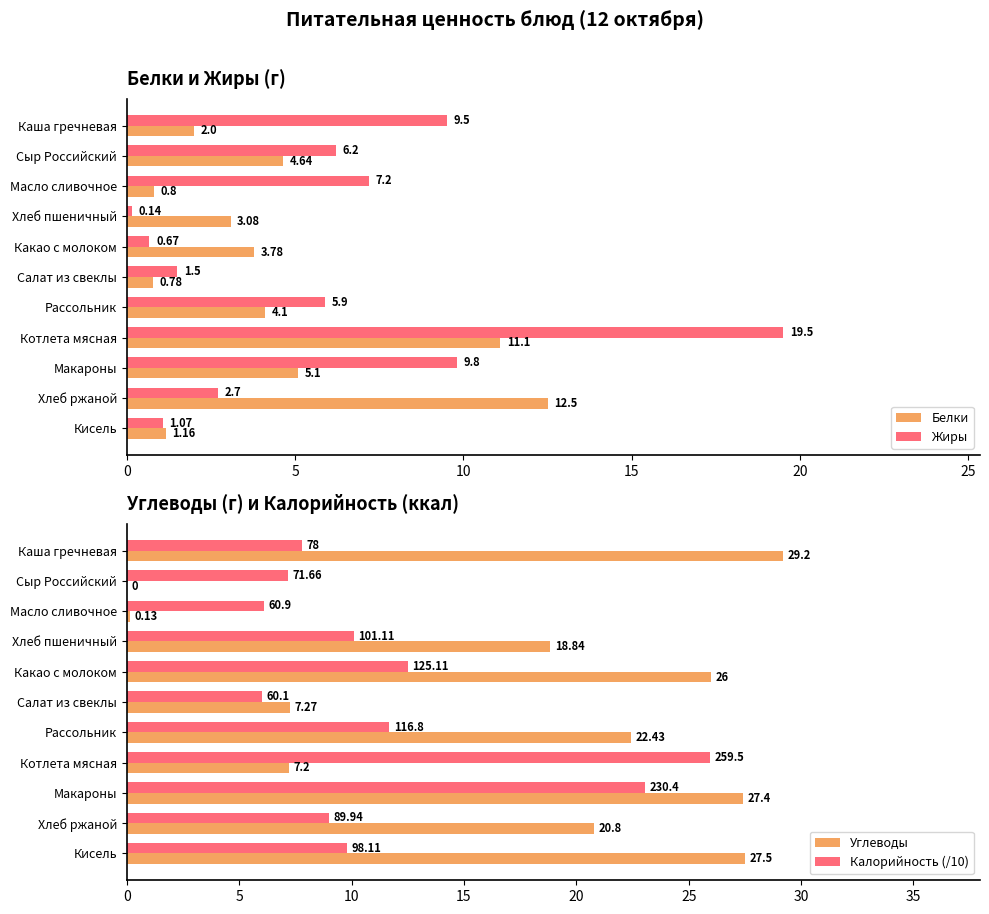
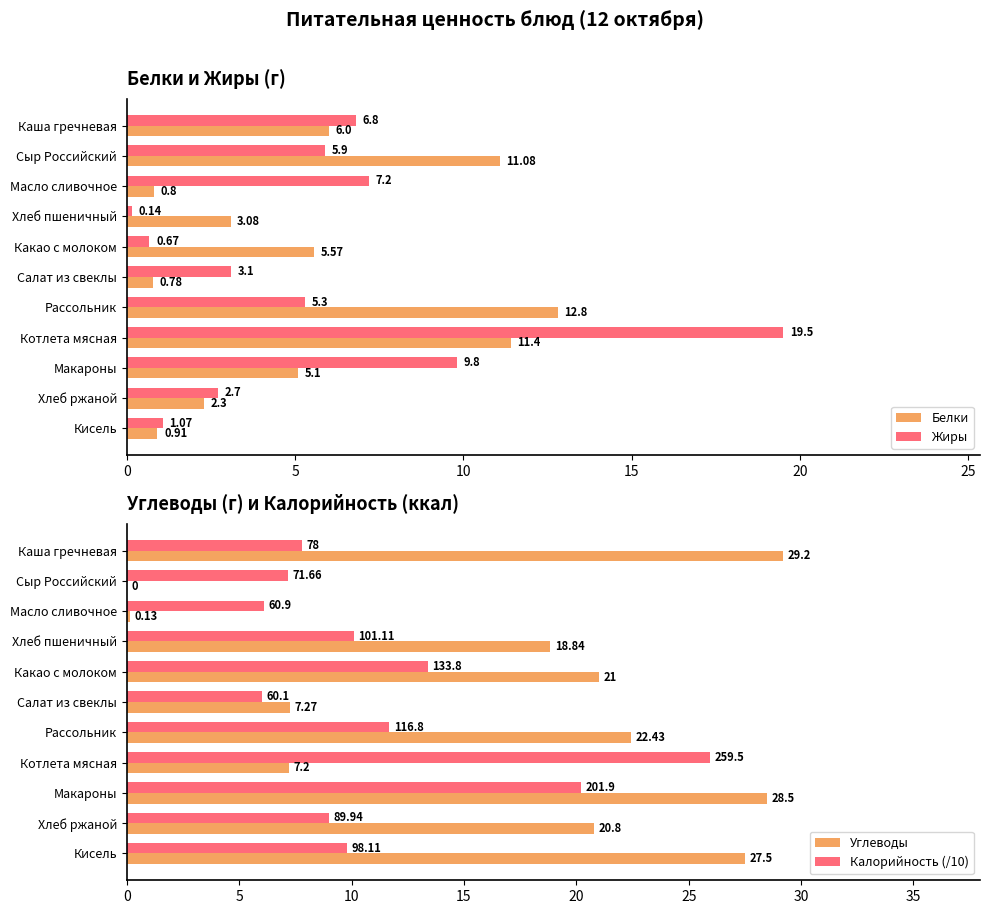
Белки и Жиры (г), Жиры, Каша гречневая: 9.5 -> 6.8
Белки и Жиры (г), Белки, Каша гречневая: 2.0 -> 6.0
Белки и Жиры (г), Жиры, Сыр Российский: 6.2 -> 5.9
Белки и Жиры (г), Белки, Сыр Российский: 4.64 -> 11.08
Белки и Жиры (г), Белки, Какао с молоком: 3.78 -> 5.57
Белки и Жиры (г), Жиры, Салат из свеклы: 1.5 -> 3.1
Белки и Жиры (г), Жиры, Рассольник: 5.9 -> 5.3
Белки и Жиры (г), Белки, Рассольник: 4.1 -> 12.8
Белки и Жиры (г), Белки, Котлета мясная: 11.1 -> 11.4
Белки и Жиры (г), Белки, Хлеб ржаной: 12.5 -> 2.3
Белки и Жиры (г), Белки, Кисель: 1.16 -> 0.91
Углеводы (г) и Калорийность (ккал), Калорийность (/10), Какао с молоком: 125.11 -> 133.8
Углеводы (г) и Калорийность (ккал), Углеводы, Какао с молоком: 26 -> 21
Углеводы (г) и Калорийность (ккал), Калорийность (/10), Макароны: 230.4 -> 201.9
Углеводы (г) и Калорийность (ккал), Углеводы, Макароны: 27.4 -> 28.5
